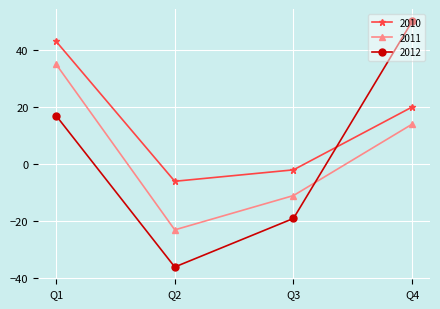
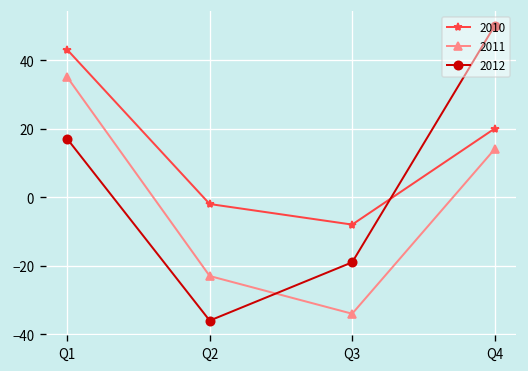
2010, Q2: -6 -> -2
2010, Q3: -2 -> -8
2011, Q3: -11 -> -34
